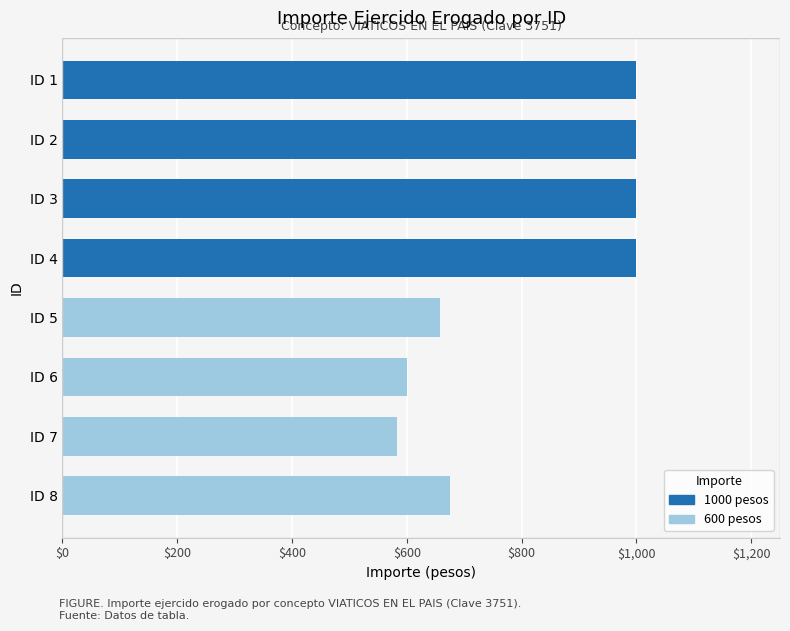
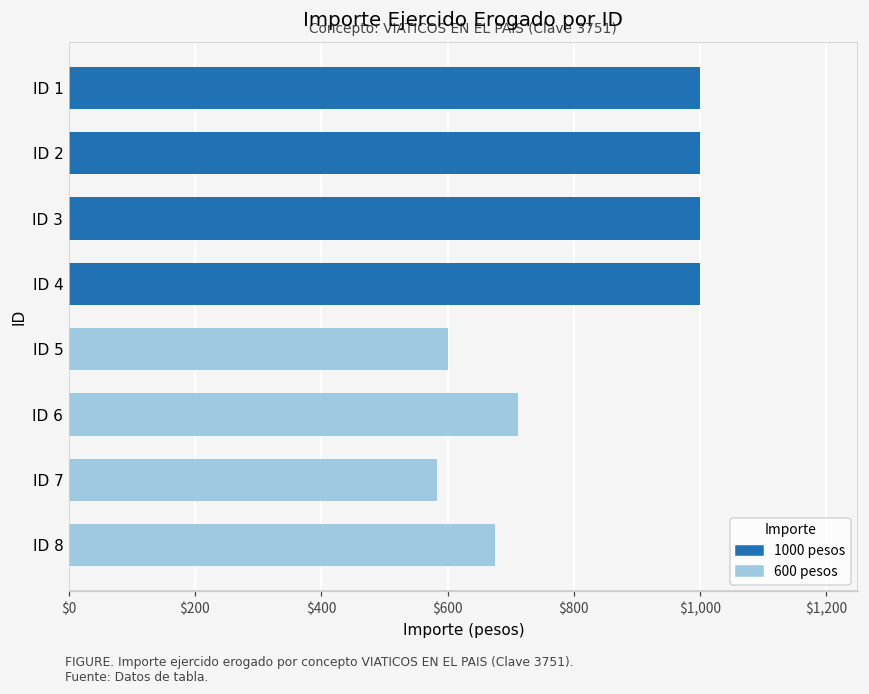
ID 5: $660 -> $600
ID 6: $600 -> $710
